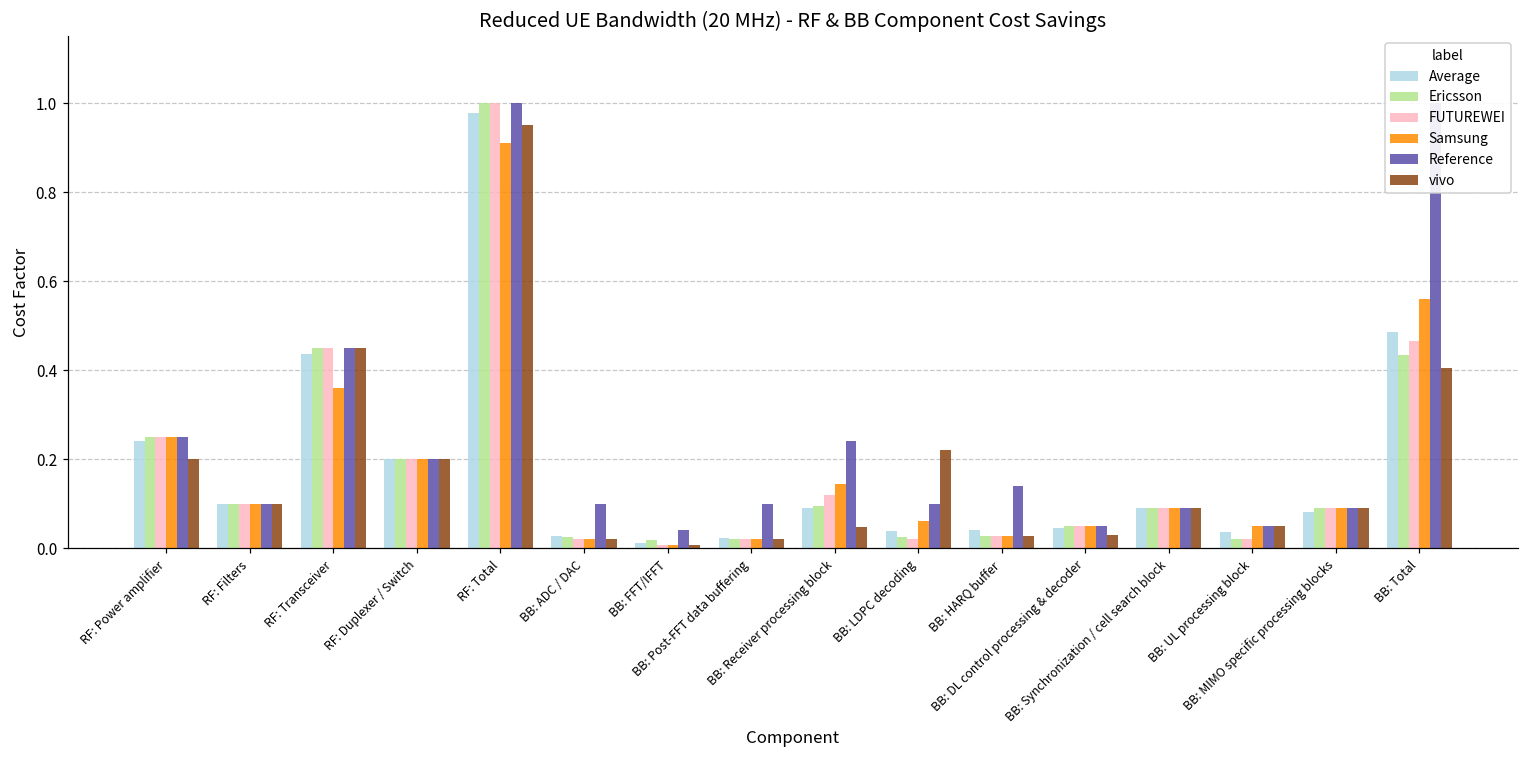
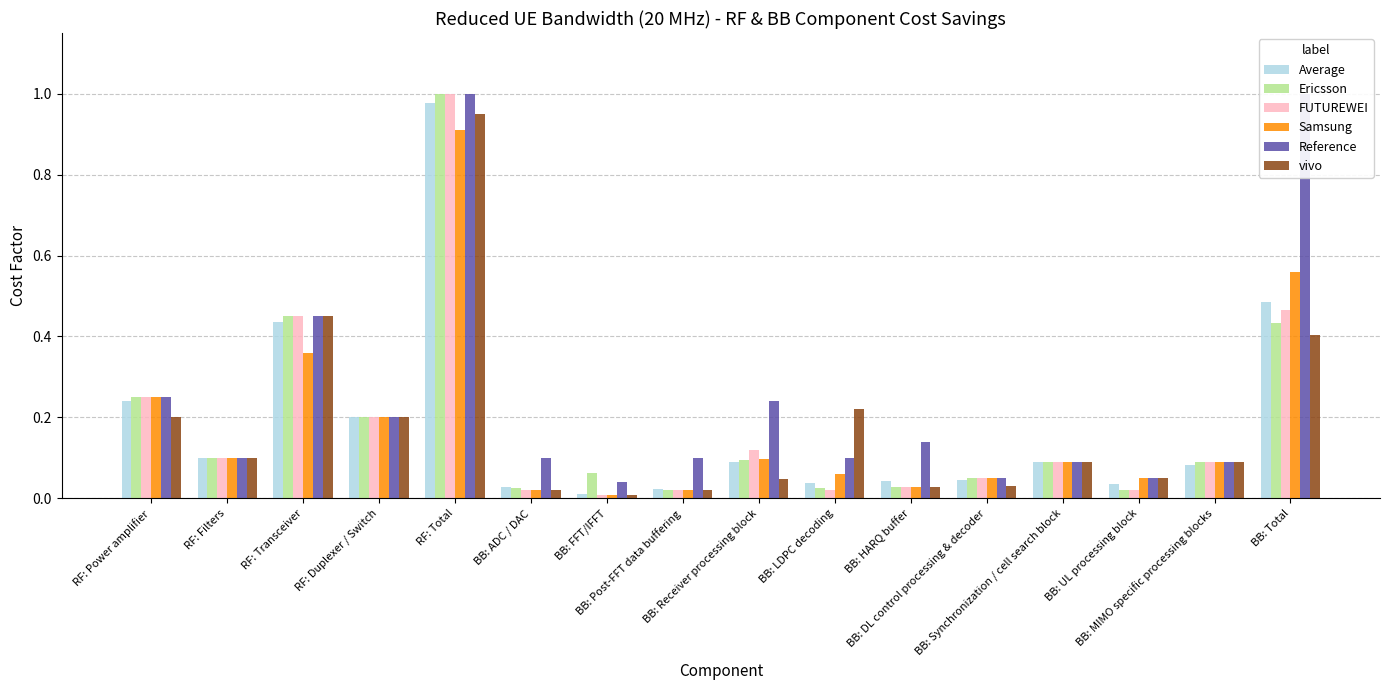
Ericsson, BB: FFT/IFFT: 0.02 -> 0.06
Samsung, BB: Receiver processing block: 0.14 -> 0.10
